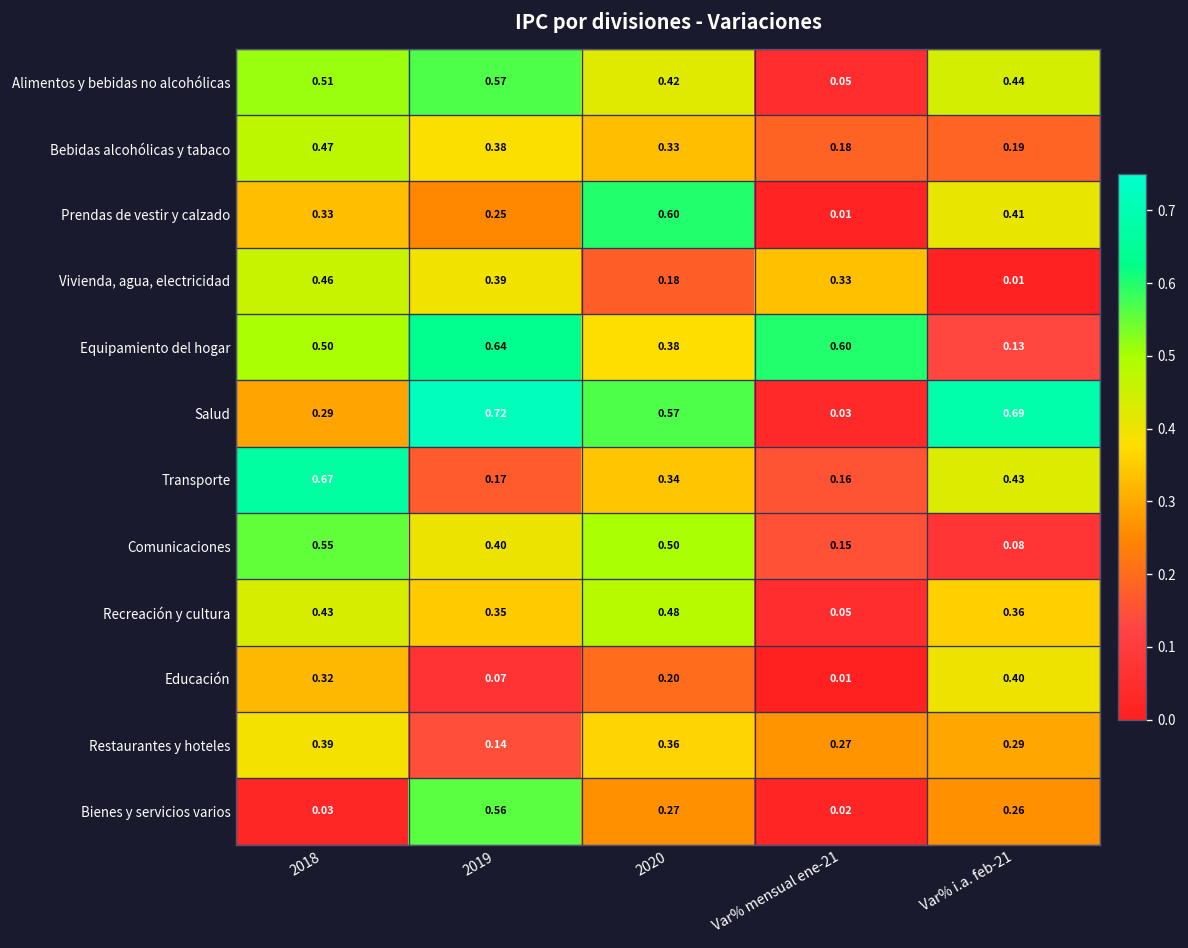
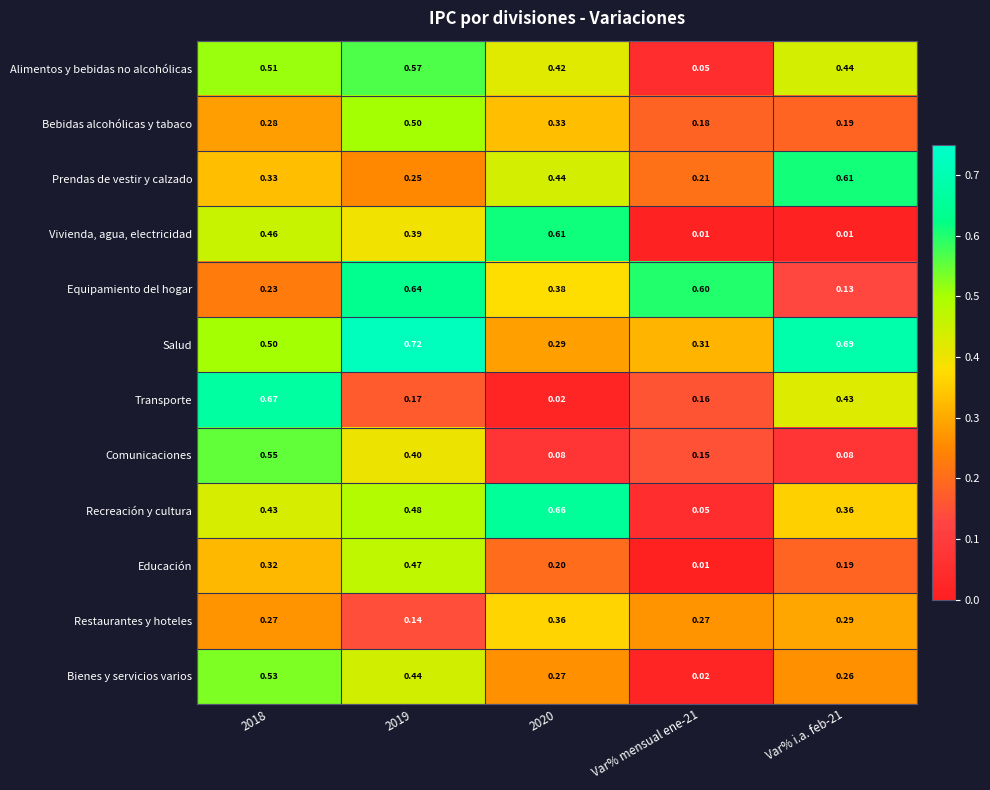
Bebidas alcohólicas y tabaco, 2018: 0.47 -> 0.28
Bebidas alcohólicas y tabaco, 2019: 0.38 -> 0.50
Prendas de vestir y calzado, 2020: 0.60 -> 0.44
Prendas de vestir y calzado, Var% mensual ene-21: 0.01 -> 0.21
Prendas de vestir y calzado, Var% i.a. feb-21: 0.41 -> 0.61
Vivienda, agua, electricidad, 2020: 0.18 -> 0.61
Vivienda, agua, electricidad, Var% mensual ene-21: 0.33 -> 0.01
Equipamiento del hogar, 2018: 0.50 -> 0.23
Salud, 2018: 0.29 -> 0.50
Salud, 2020: 0.57 -> 0.29
Salud, Var% mensual ene-21: 0.03 -> 0.31
Transporte, 2020: 0.34 -> 0.02
Comunicaciones, 2020: 0.50 -> 0.08
Recreación y cultura, 2019: 0.35 -> 0.48
Recreación y cultura, 2020: 0.48 -> 0.66
Educación, 2019: 0.07 -> 0.47
Educación, Var% i.a. feb-21: 0.40 -> 0.19
Restaurantes y hoteles, 2018: 0.39 -> 0.27
Bienes y servicios varios, 2018: 0.03 -> 0.53
Bienes y servicios varios, 2019: 0.56 -> 0.44
